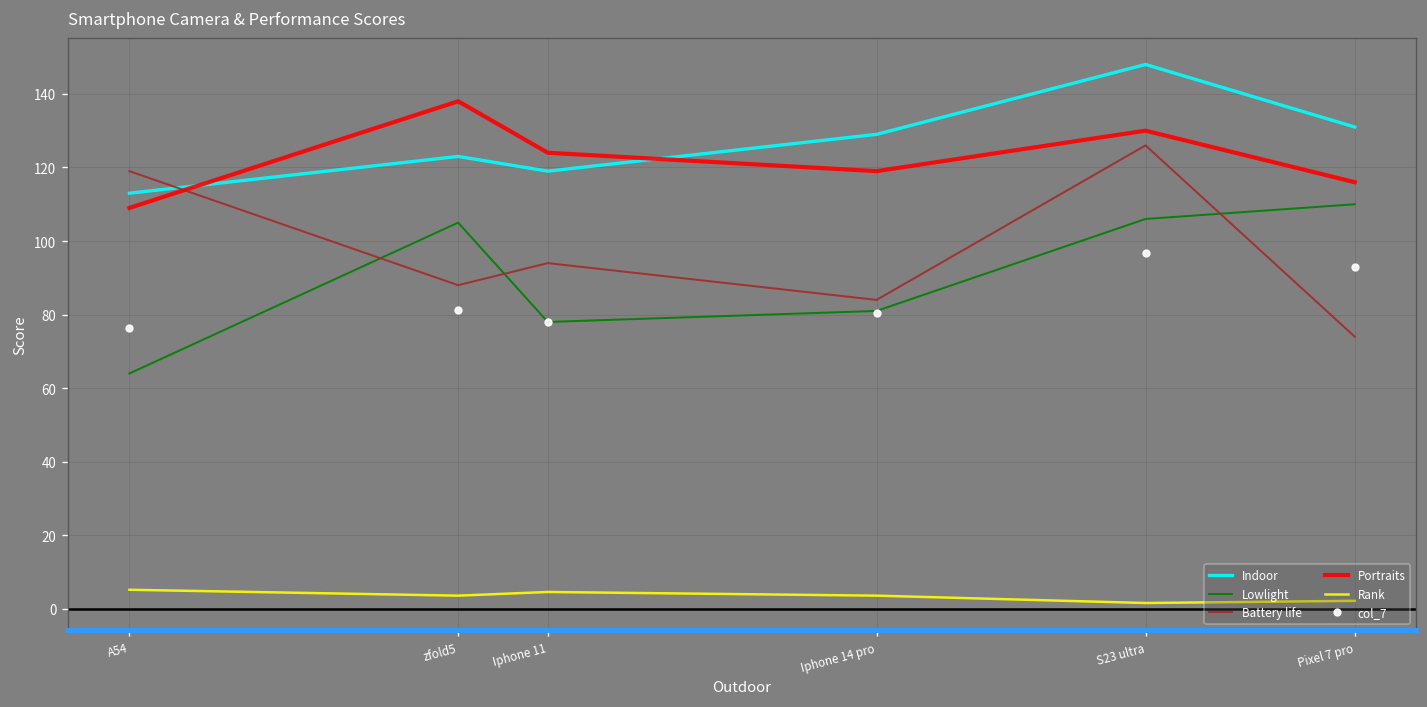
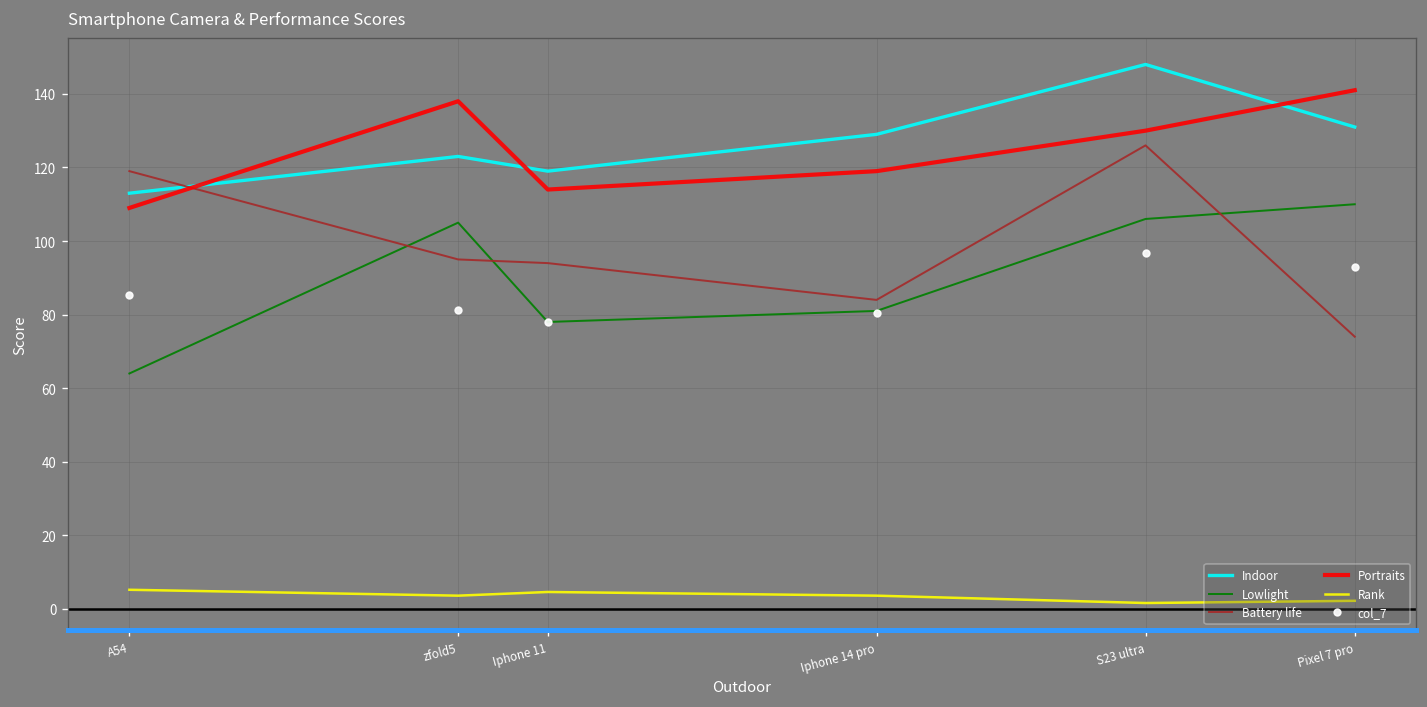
col_7, A54: 76 -> 85
Battery life, zfold5: 88 -> 95
Portraits, Iphone 11: 124 -> 114
Portraits, Pixel 7 pro: 116 -> 141
